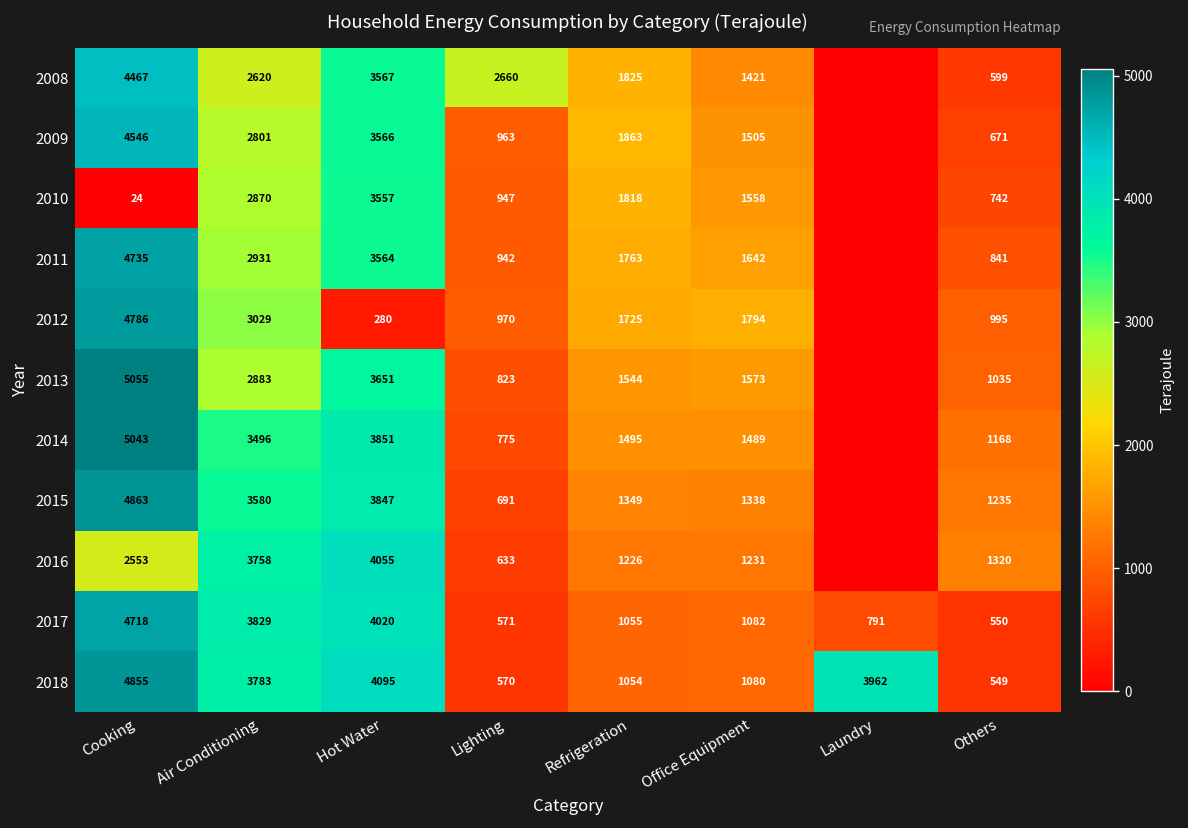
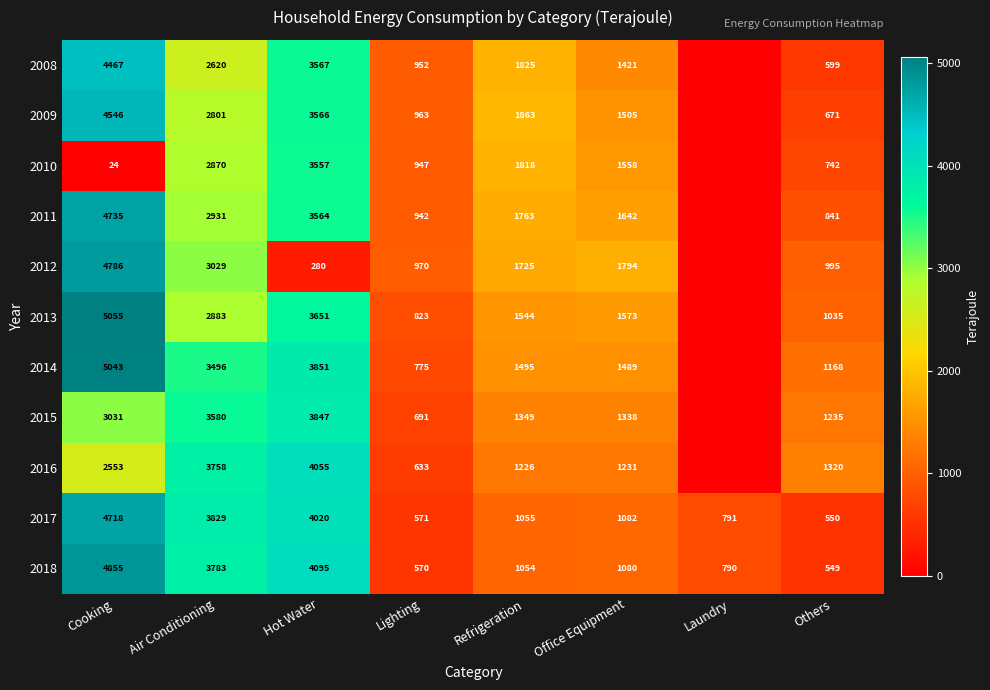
2008, Lighting: 2660 -> 952
2015, Cooking: 4863 -> 3031
2018, Laundry: 3962 -> 790
